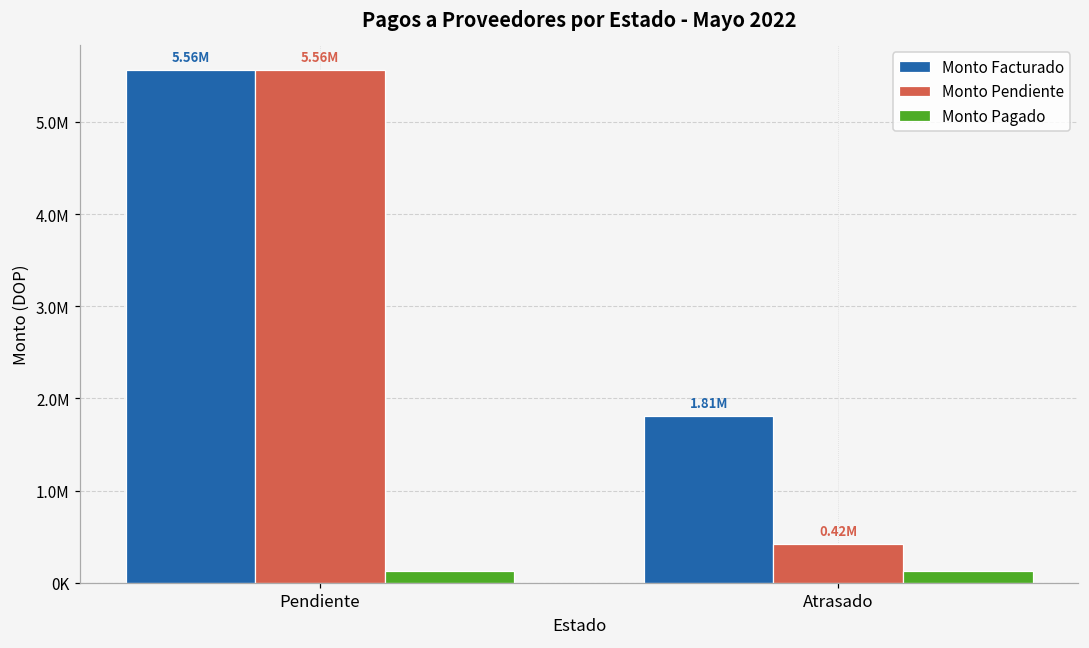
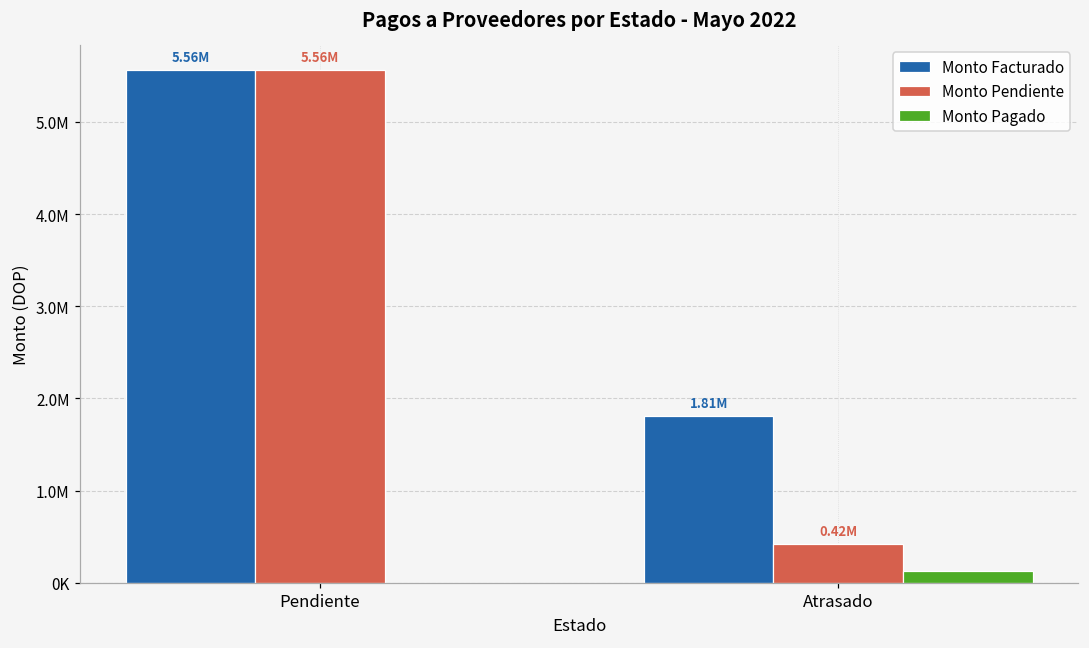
Monto Pagado, Pendiente: 100000 -> 0
